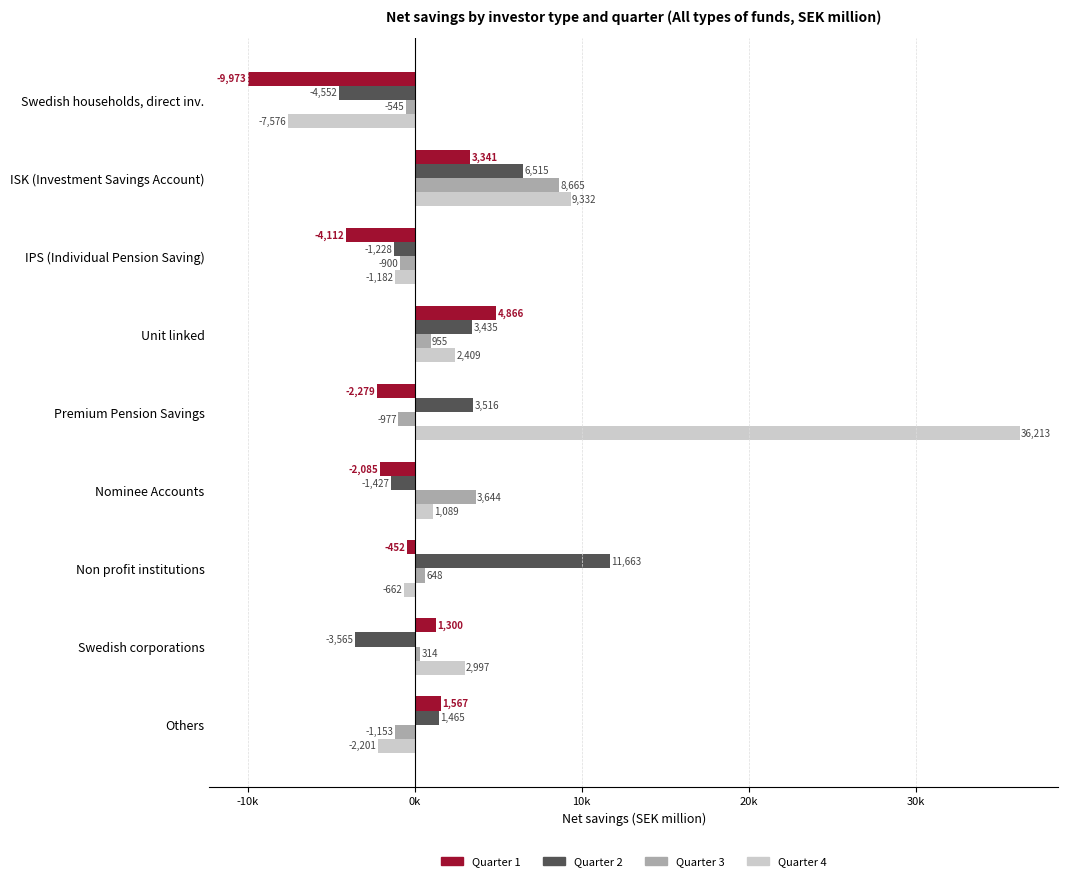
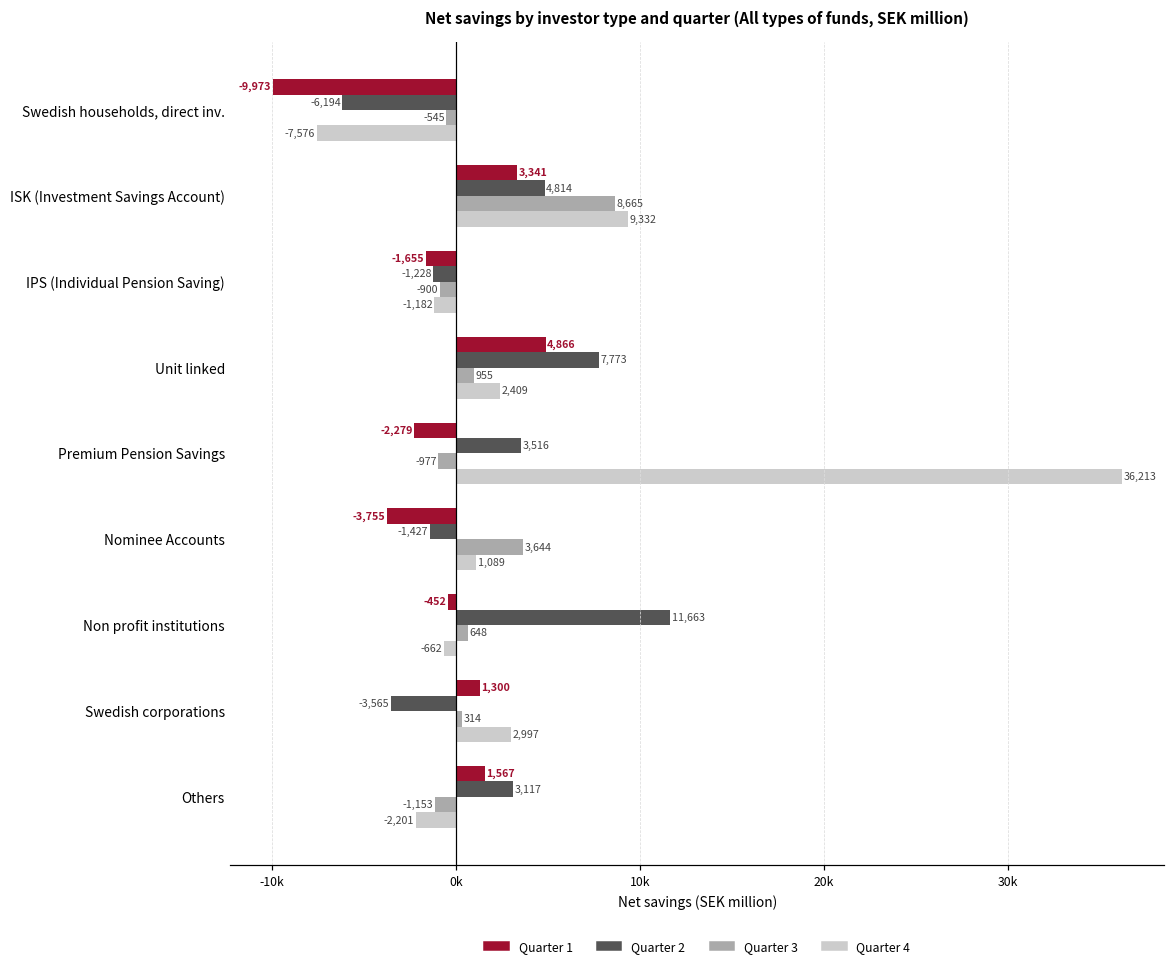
Quarter 2, Swedish households, direct inv.: -4,552 -> -6,194
Quarter 2, ISK (Investment Savings Account): 6,515 -> 4,814
Quarter 1, IPS (Individual Pension Saving): -4,112 -> -1,655
Quarter 2, Unit linked: 3,435 -> 7,773
Quarter 1, Nominee Accounts: -2,085 -> -3,755
Quarter 2, Others: 1,465 -> 3,117
